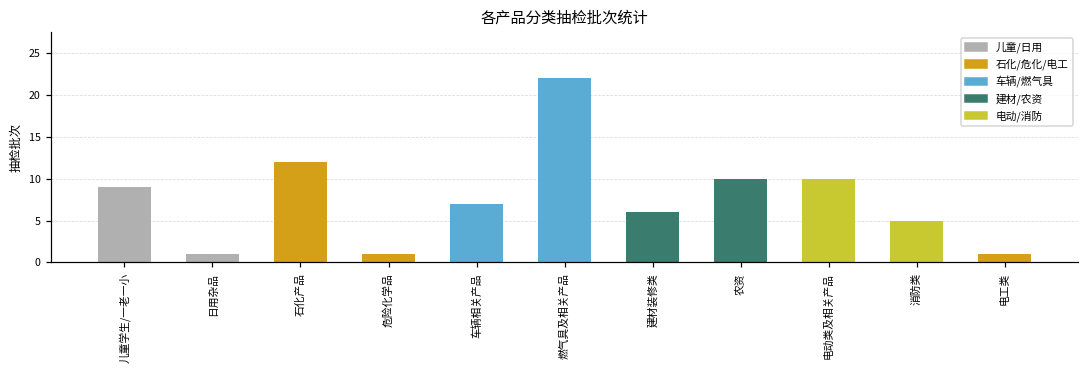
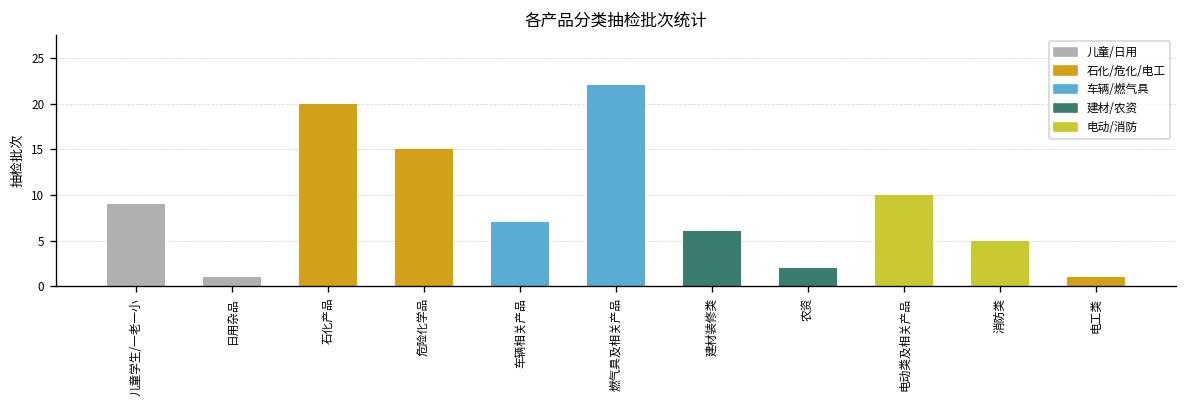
石化产品: 12 -> 20
危险化学品: 1 -> 15
农资: 10 -> 2
